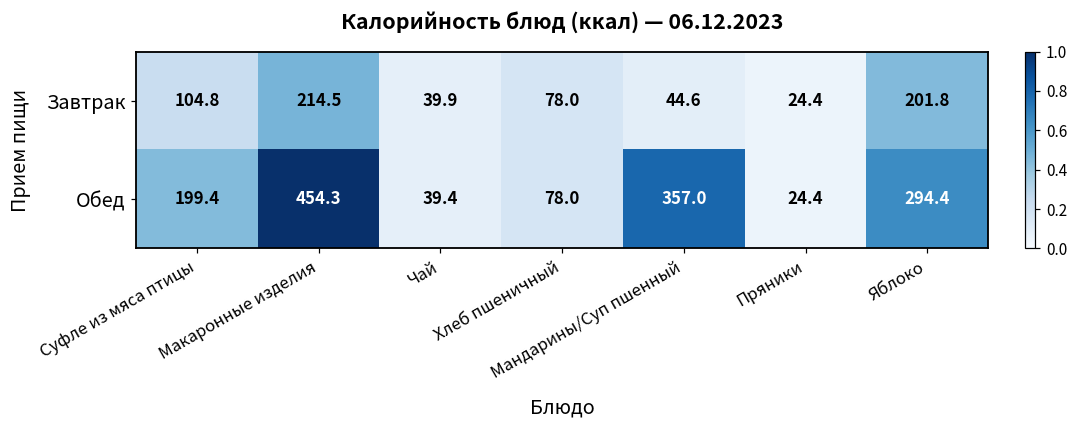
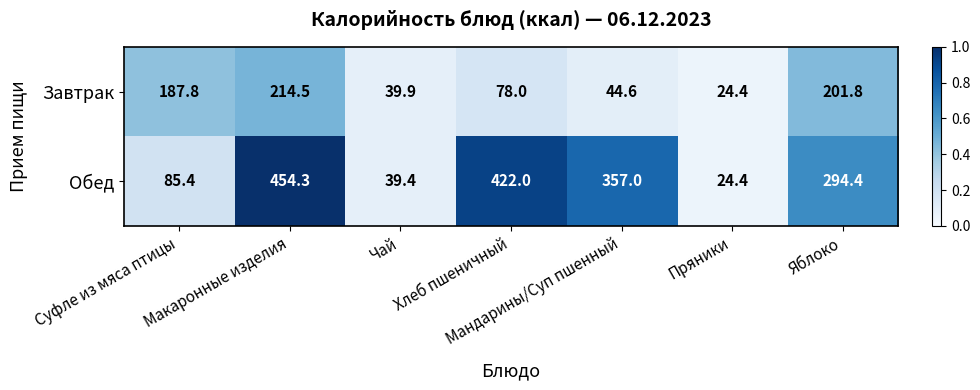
Завтрак, Суфле из мяса птицы: 104.8 -> 187.8
Обед, Суфле из мяса птицы: 199.4 -> 85.4
Обед, Хлеб пшеничный: 78.0 -> 422.0
